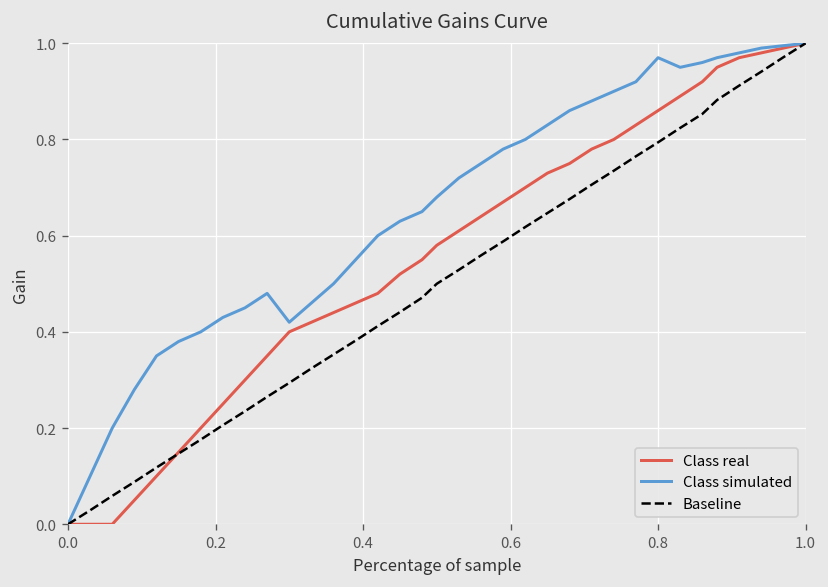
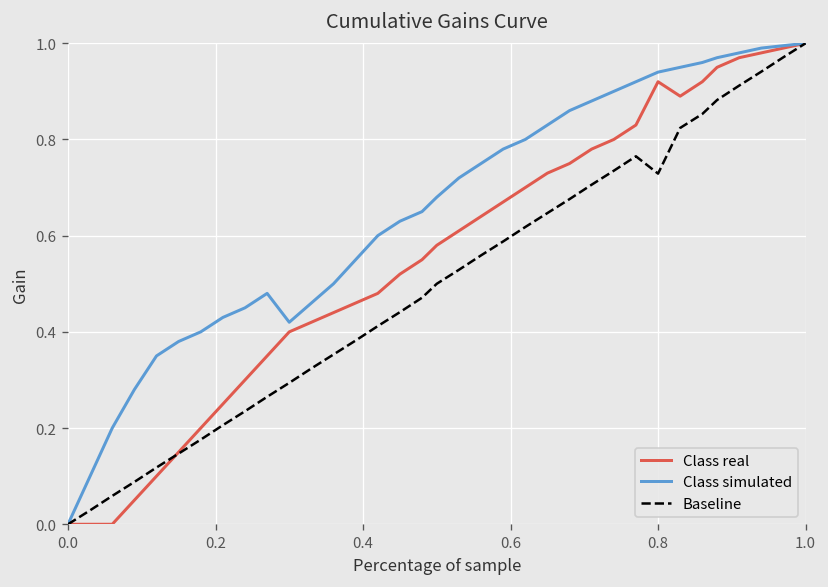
Class real, 0.8: 0.86 -> 0.92
Class simulated, 0.8: 0.97 -> 0.94
Baseline, 0.8: 0.79 -> 0.73
